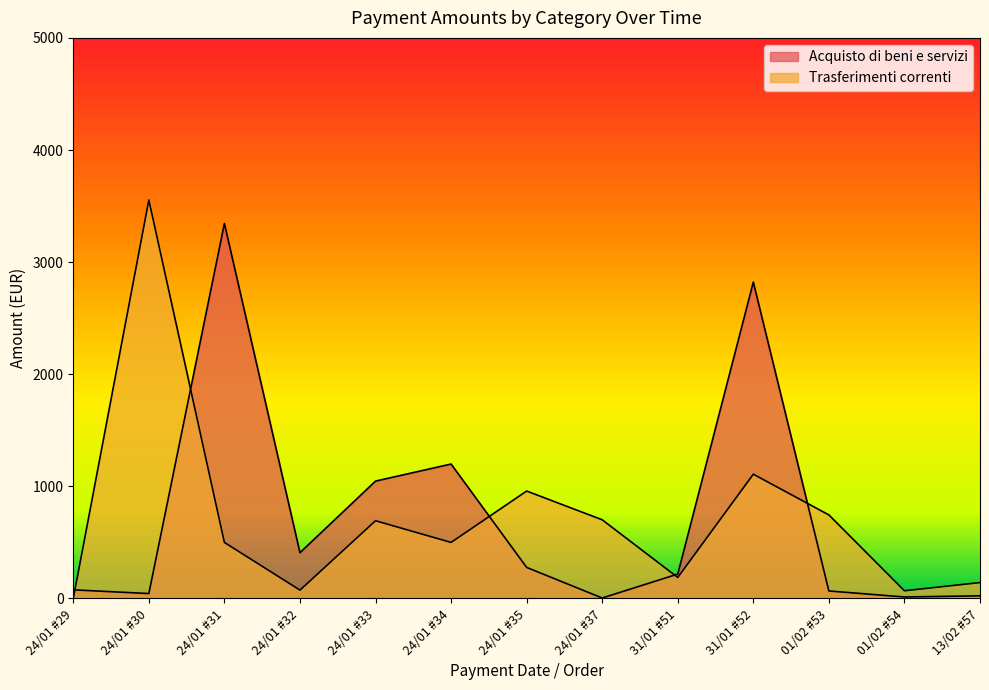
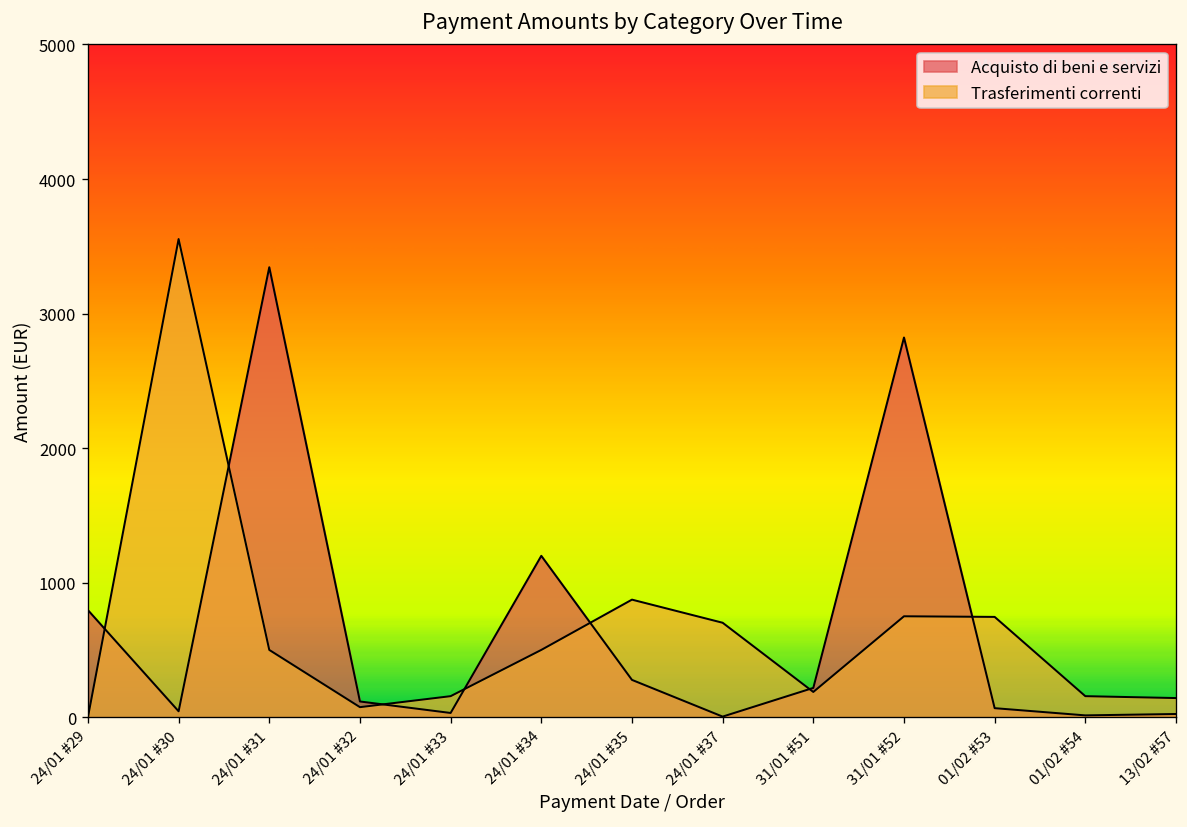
Acquisto di beni e servizi, 24/01 #29: 80 -> 800
Acquisto di beni e servizi, 24/01 #32: 410 -> 120
Acquisto di beni e servizi, 24/01 #33: 1050 -> 30
Trasferimenti correnti, 24/01 #33: 690 -> 160
Trasferimenti correnti, 24/01 #35: 960 -> 870
Trasferimenti correnti, 31/01 #52: 1110 -> 750
Trasferimenti correnti, 01/02 #54: 70 -> 160
